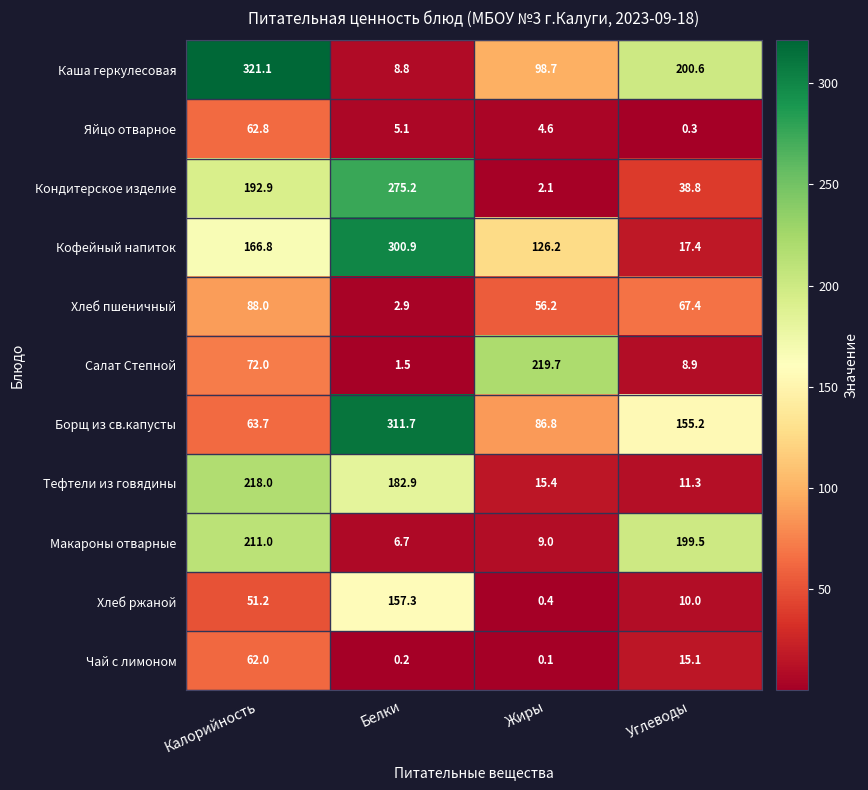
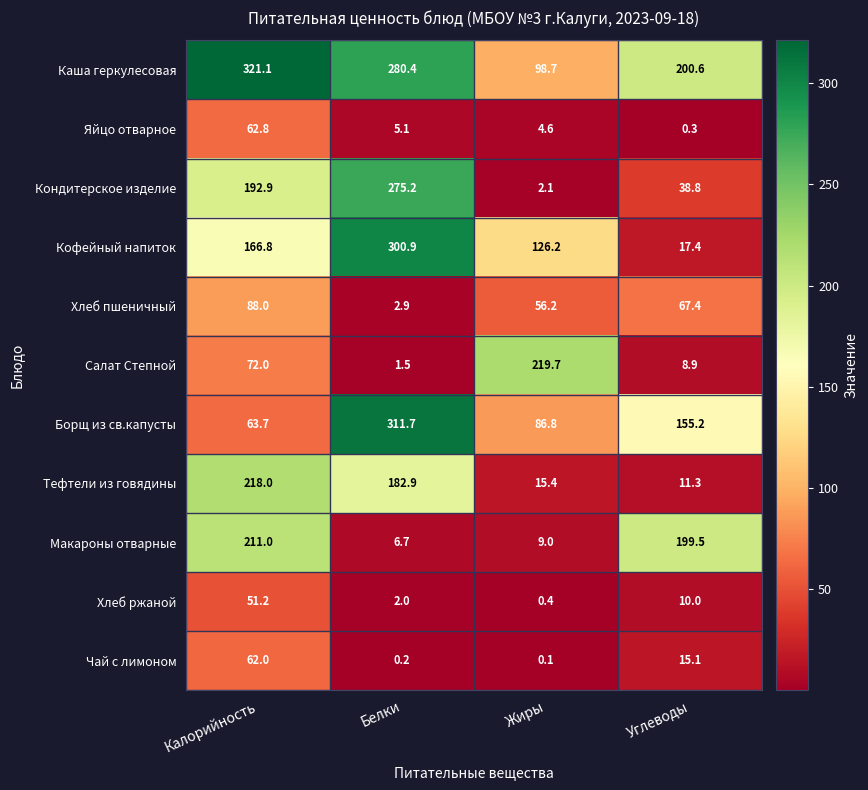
Каша геркулесовая, Белки: 8.8 -> 280.4
Хлеб ржаной, Белки: 157.3 -> 2.0
